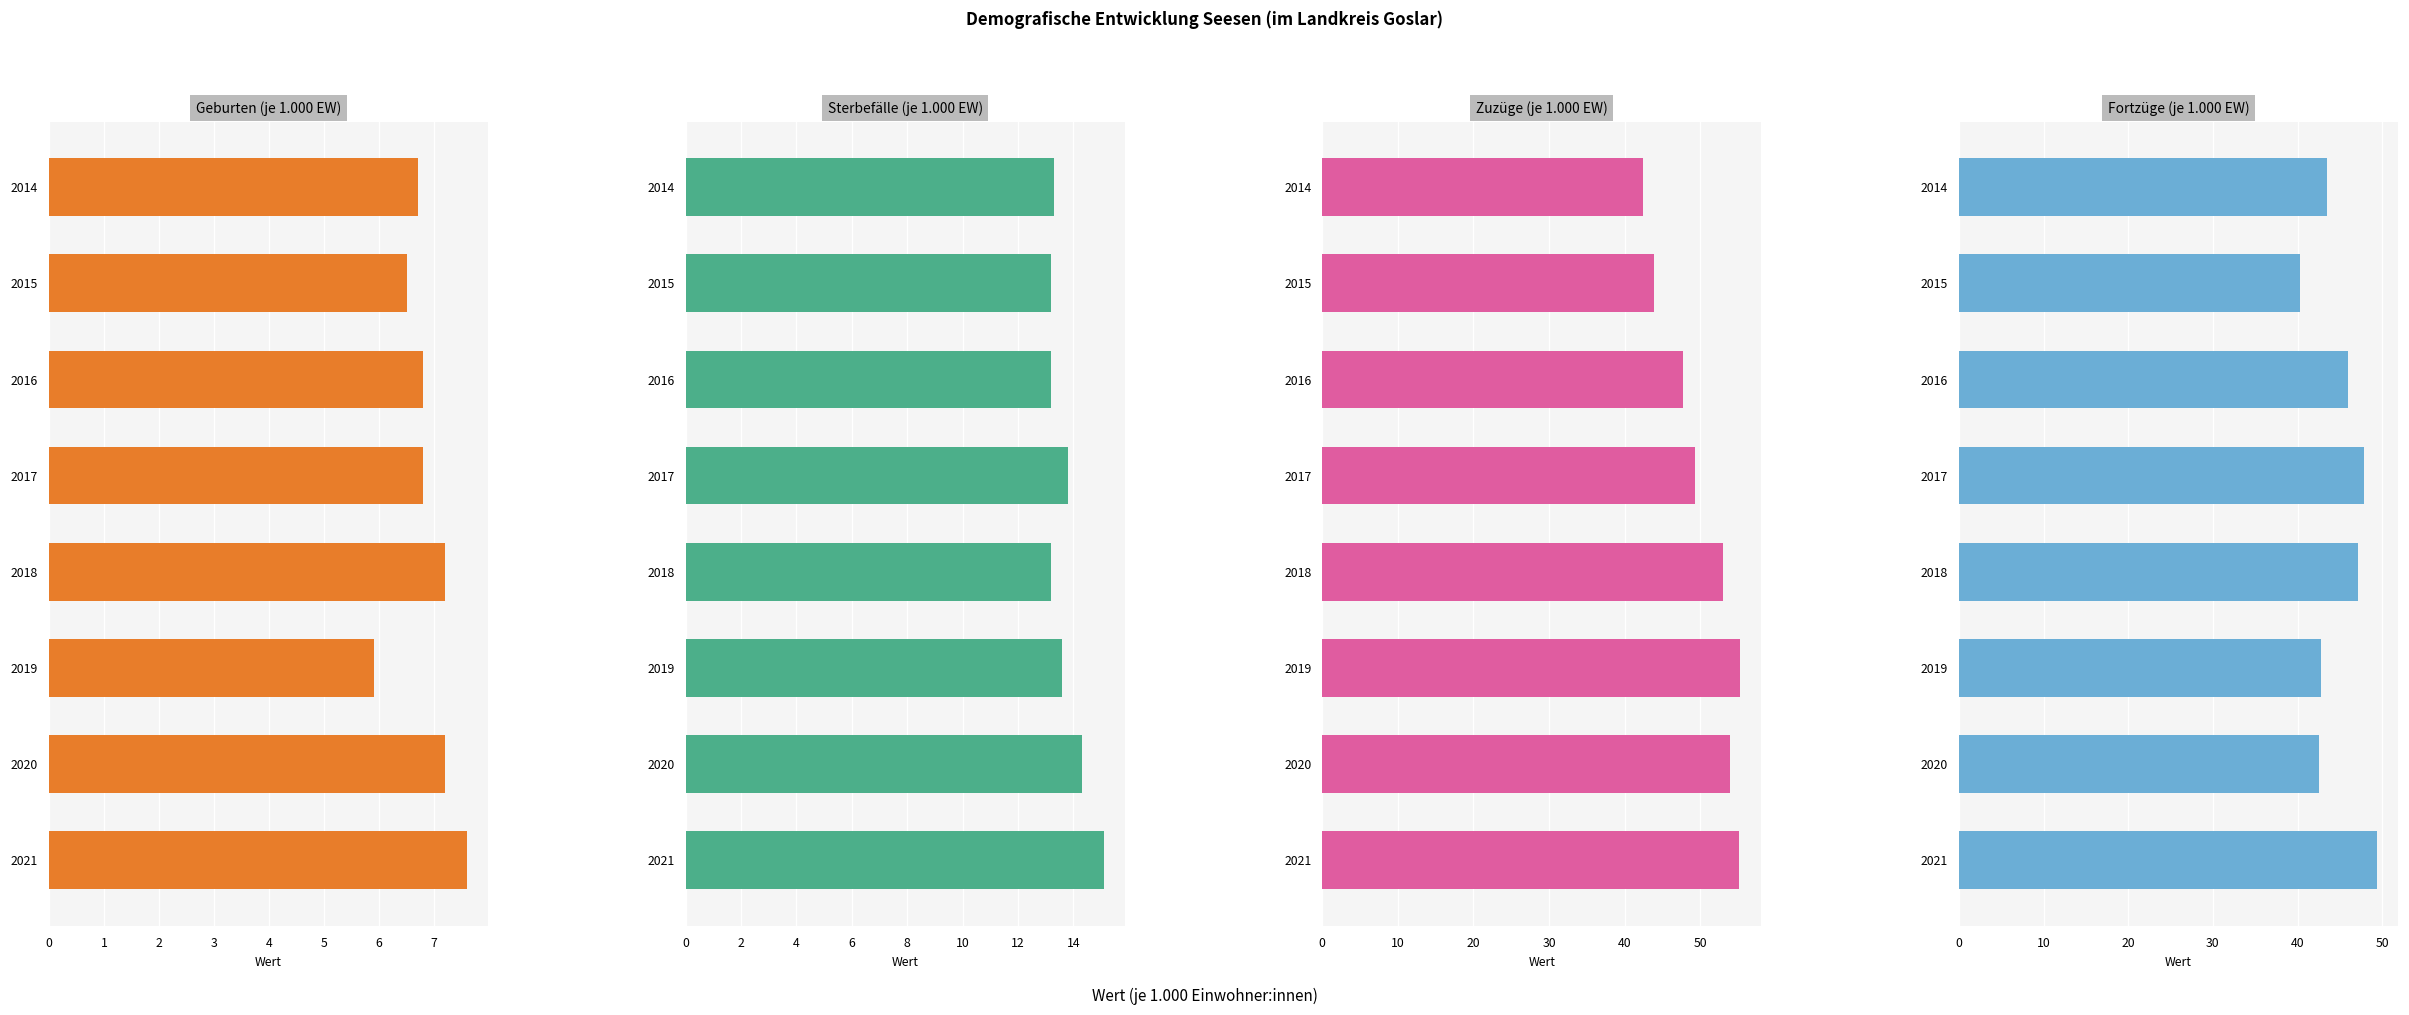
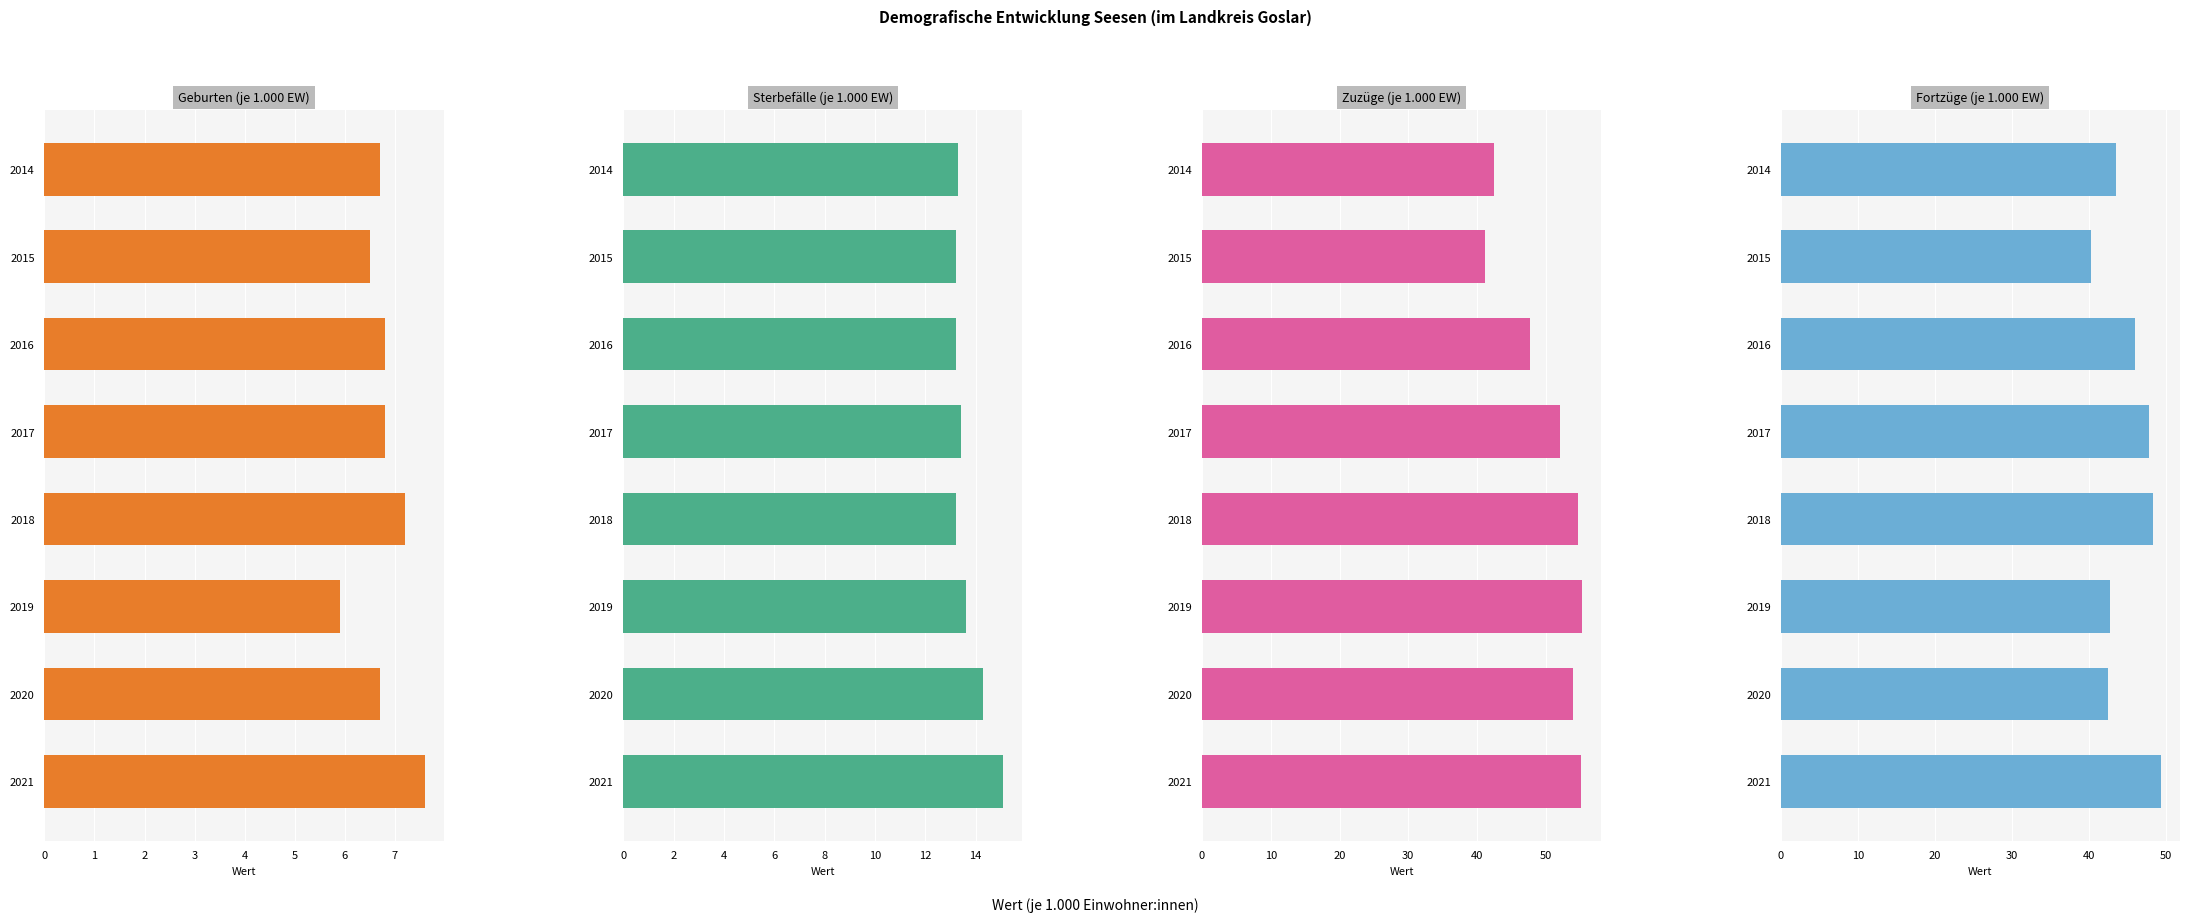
Geburten (je 1.000 EW), 2020: 7.2 -> 6.7
Sterbefälle (je 1.000 EW), 2017: 13.8 -> 13.4
Zuzüge (je 1.000 EW), 2015: 44 -> 41
Zuzüge (je 1.000 EW), 2017: 49 -> 52
Zuzüge (je 1.000 EW), 2018: 53 -> 55
Fortzüge (je 1.000 EW), 2018: 47 -> 48
